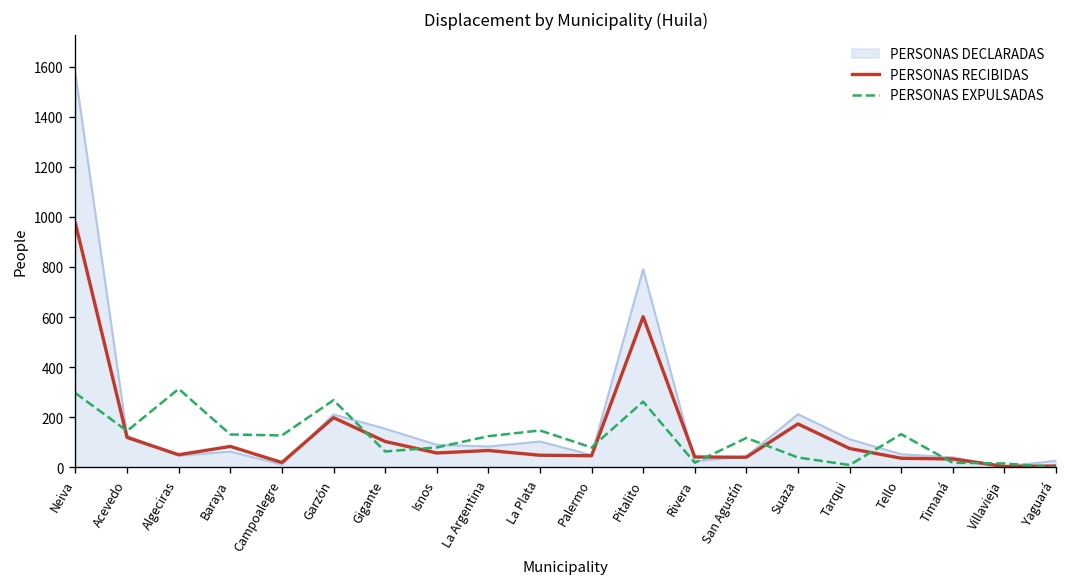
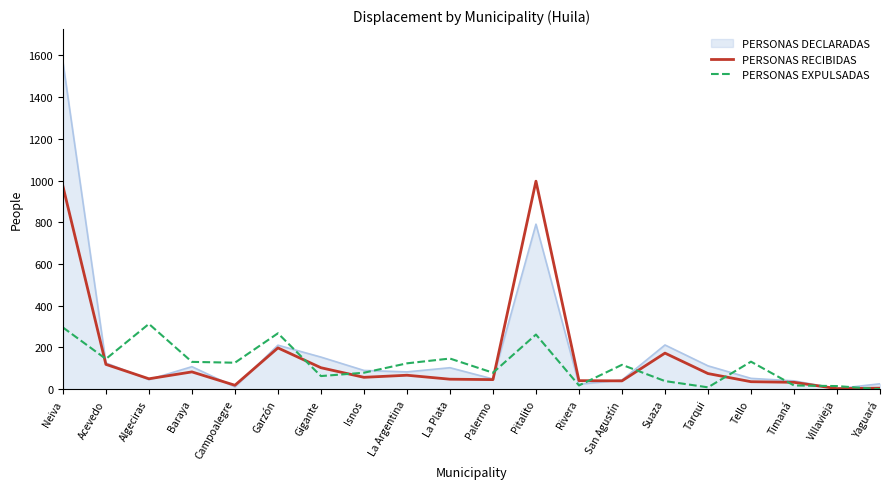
PERSONAS DECLARADAS, Baraya: 60 -> 110
PERSONAS RECIBIDAS, Pitalito: 600 -> 1000
